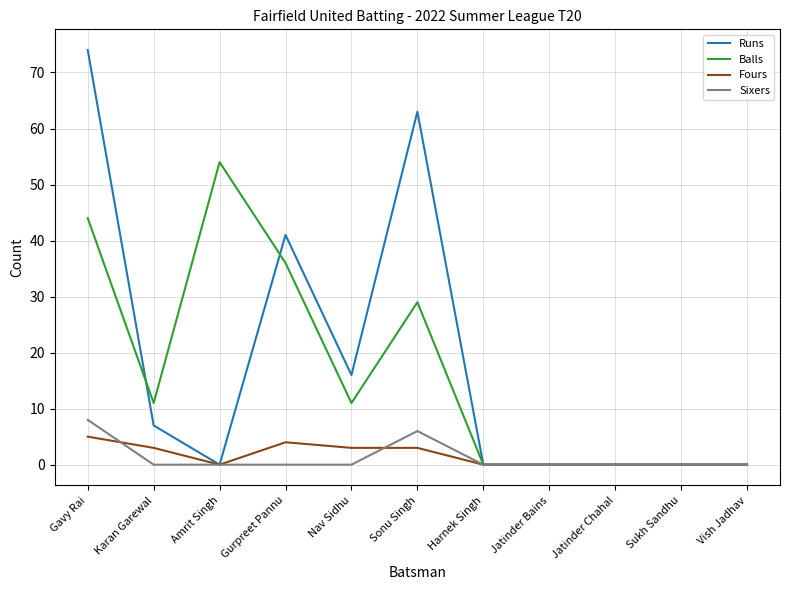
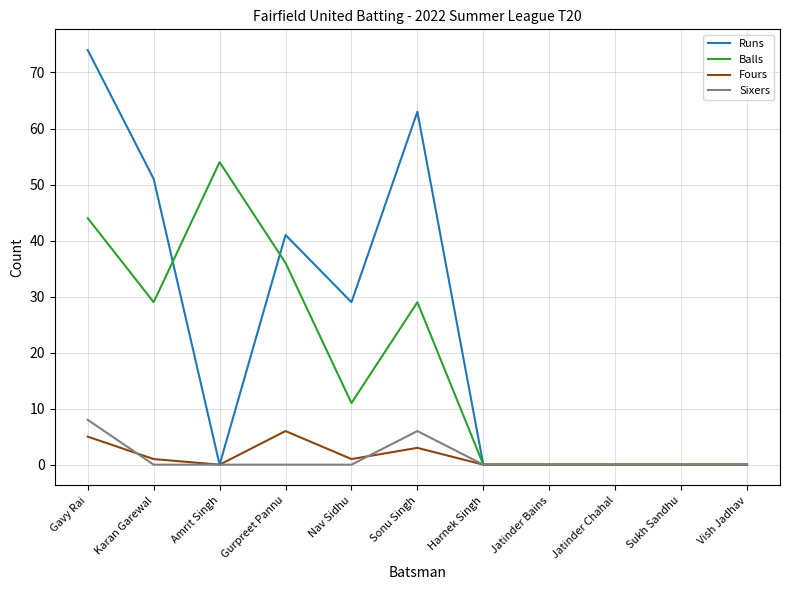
Runs, Karan Garewal: 7 -> 51
Balls, Karan Garewal: 11 -> 29
Fours, Karan Garewal: 3 -> 1
Fours, Gurpreet Pannu: 4 -> 6
Runs, Nav Sidhu: 16 -> 29
Fours, Nav Sidhu: 3 -> 1
